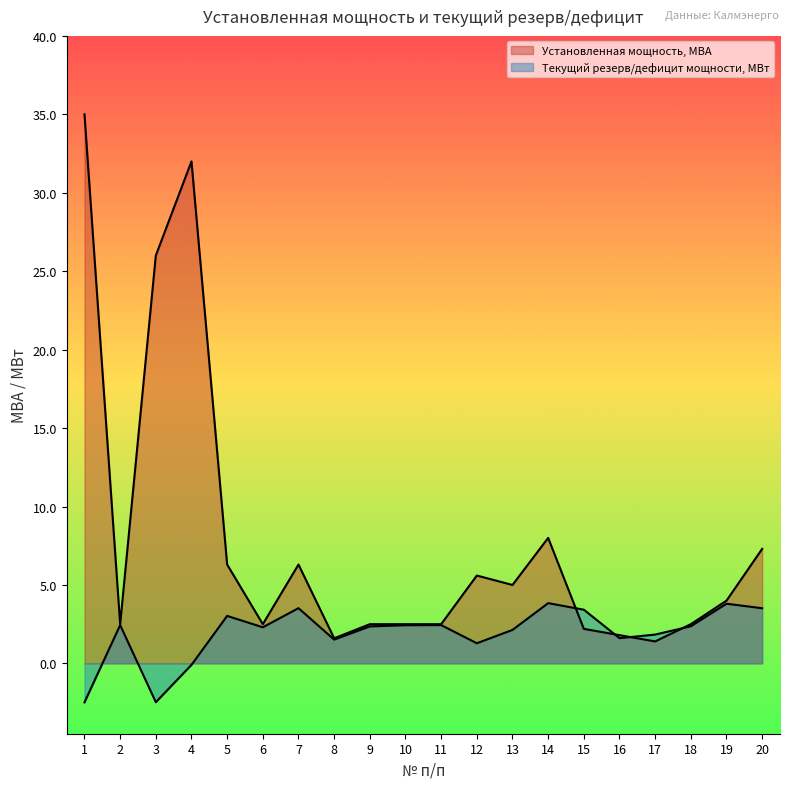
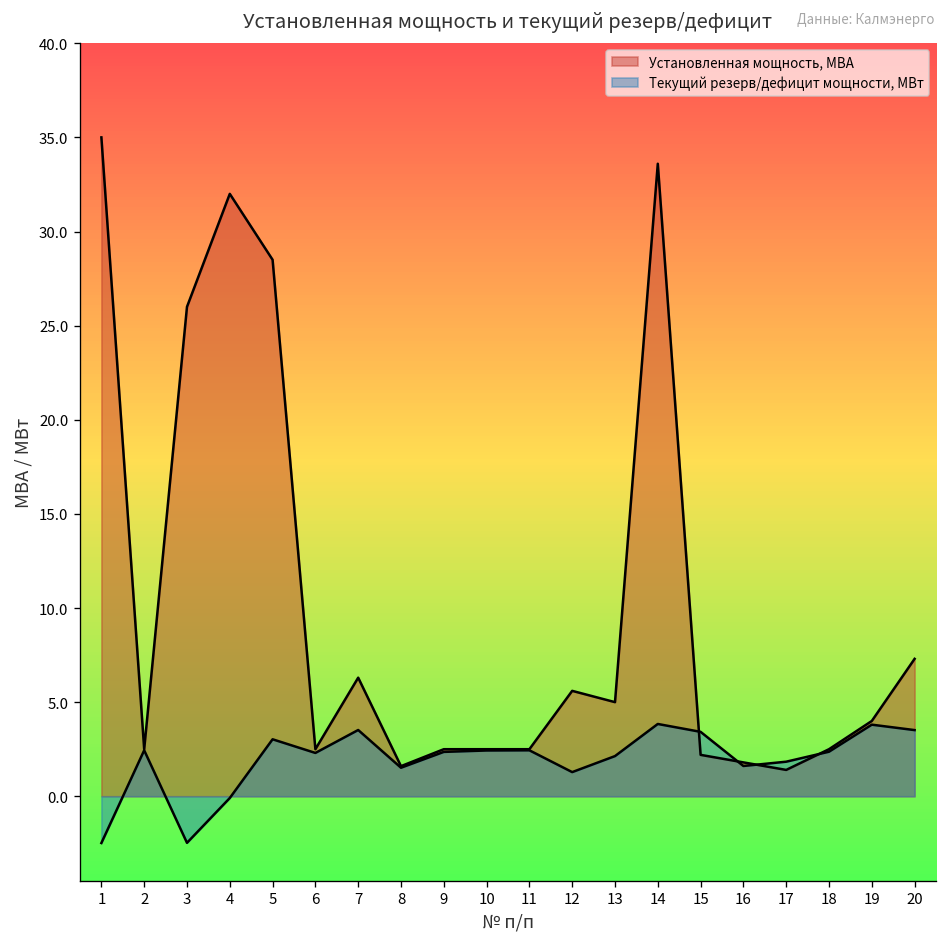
Установленная мощность, МВА, 5: 6.3 -> 28.5
Установленная мощность, МВА, 14: 8.0 -> 33.6
